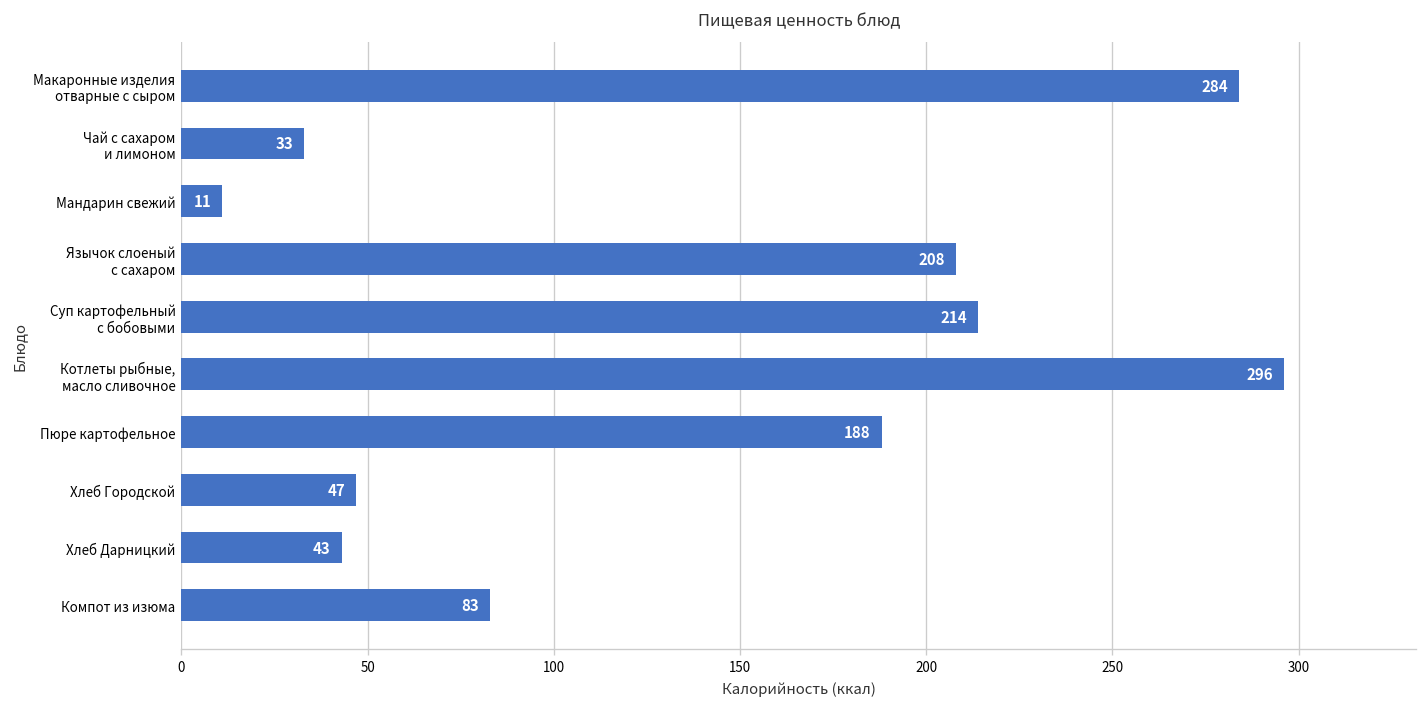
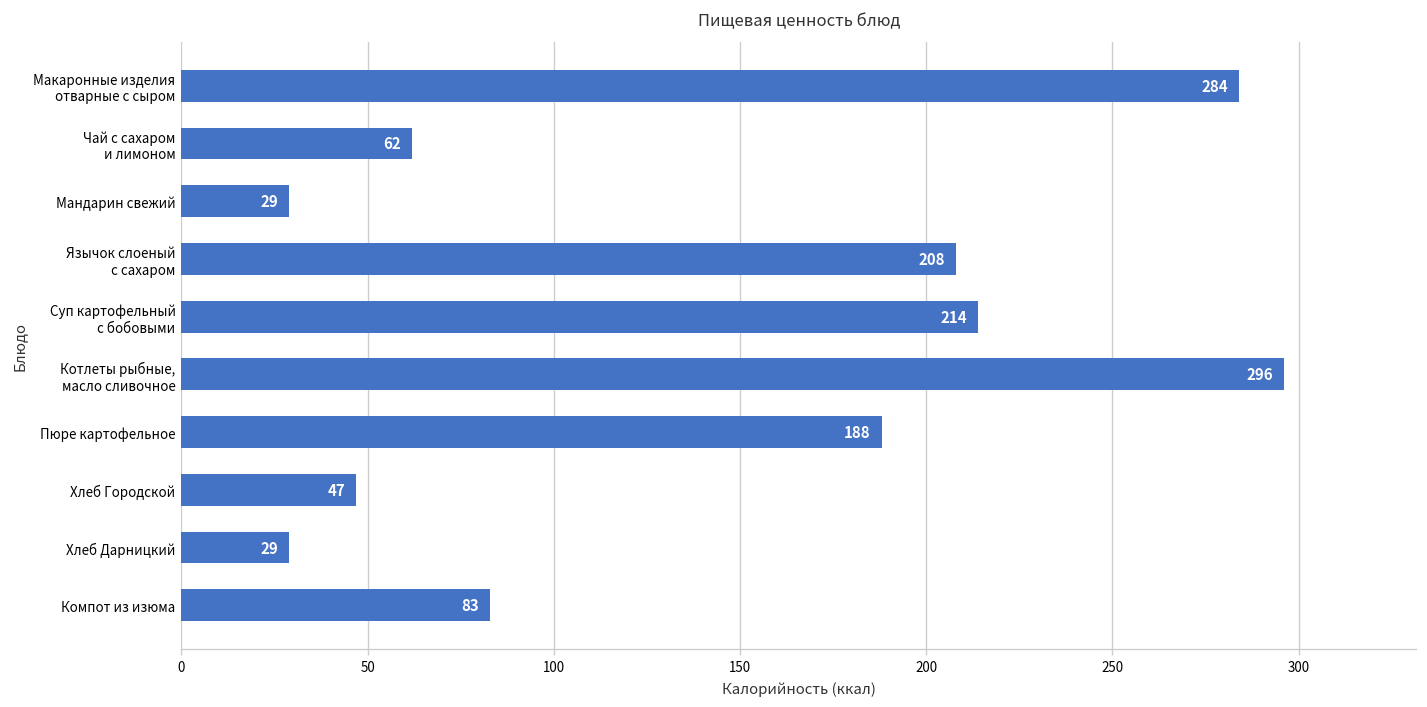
Чай с сахаром и лимоном: 33 -> 62
Мандарин свежий: 11 -> 29
Хлеб Дарницкий: 43 -> 29
